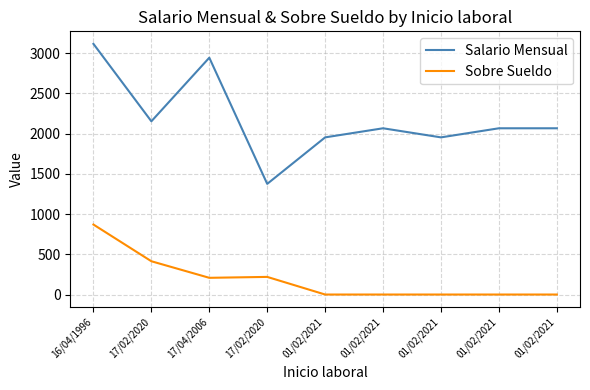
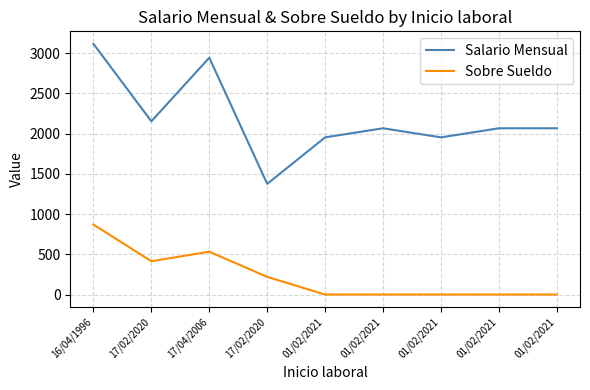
Sobre Sueldo, 17/04/2006: 200 -> 500
